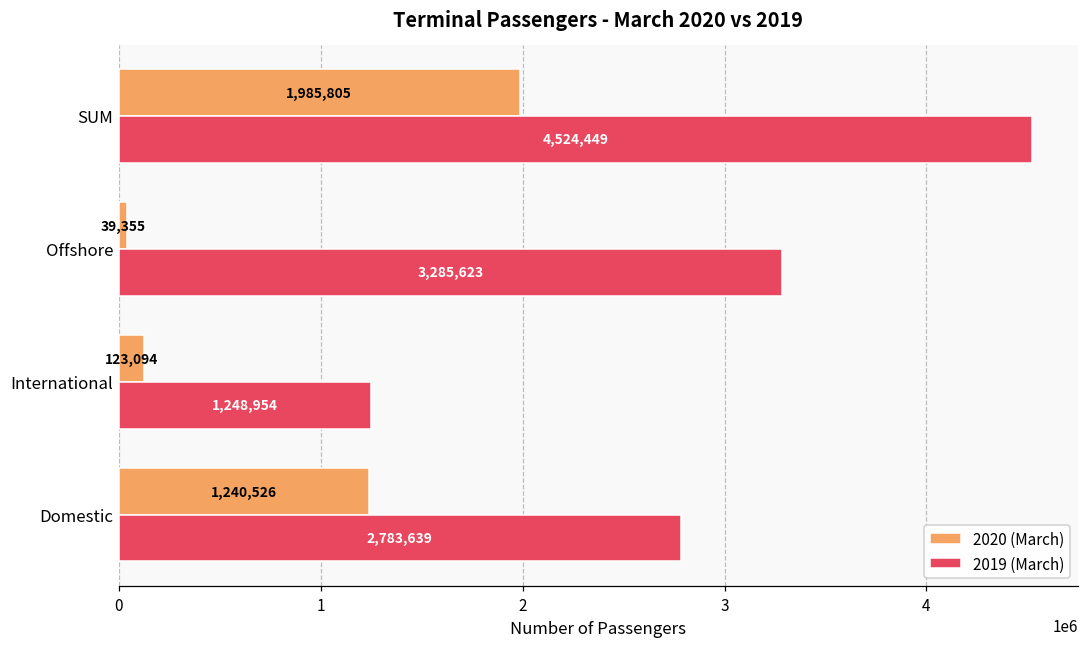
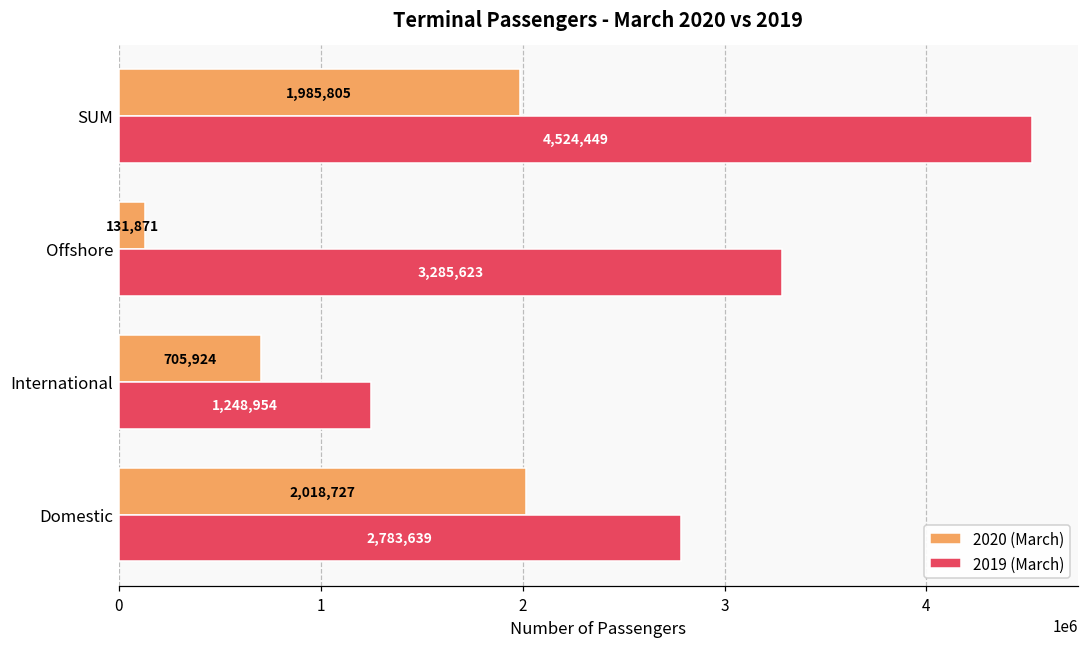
2020 (March), Offshore: 39,355 -> 131,871
2020 (March), International: 123,094 -> 705,924
2020 (March), Domestic: 1,240,526 -> 2,018,727
